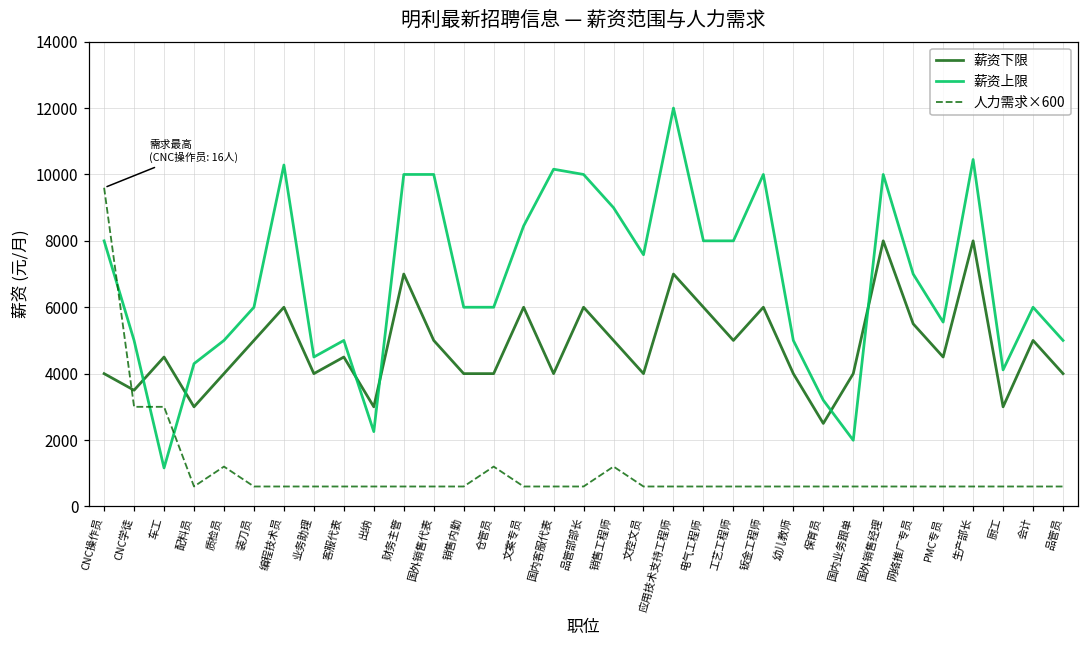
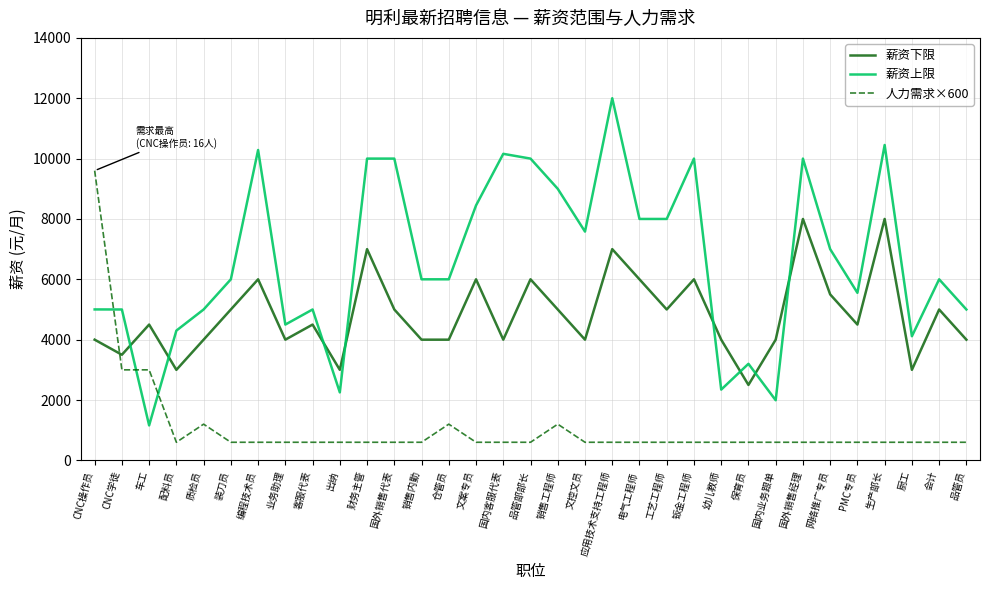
薪资上限, CNC操作员: 8000 -> 5000
薪资上限, 幼儿教师: 5000 -> 2300
